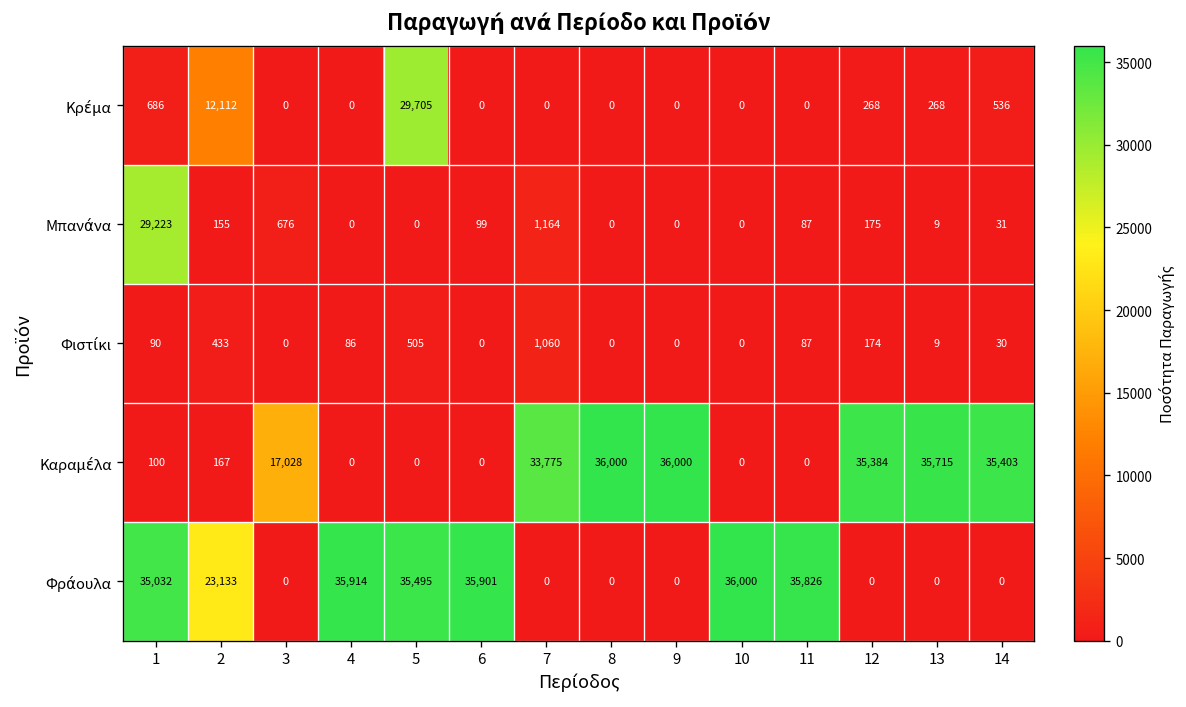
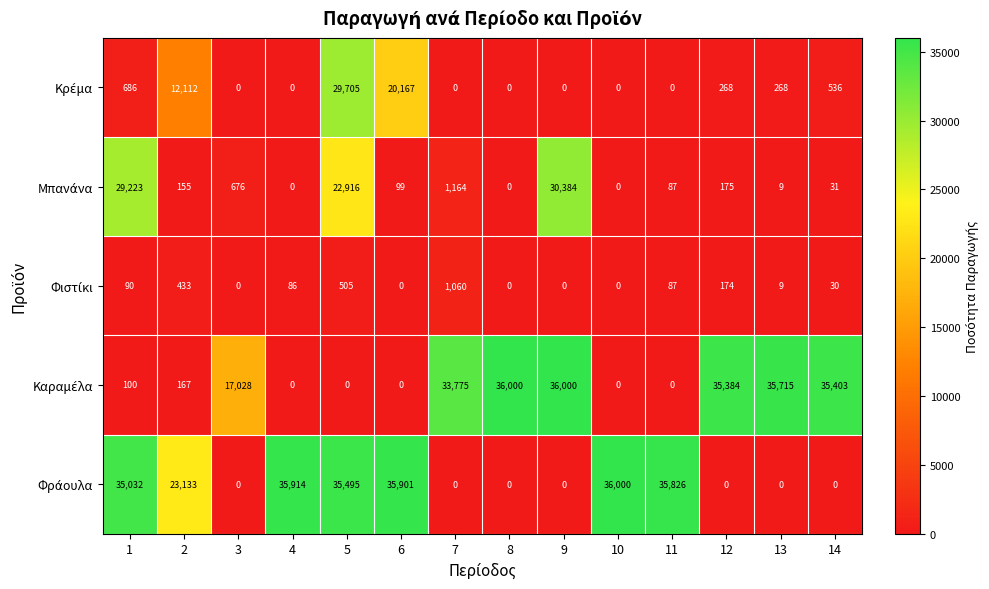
Κρέμα, 6: 0 -> 20,167
Μπανάνα, 5: 0 -> 22,916
Μπανάνα, 9: 0 -> 30,384
